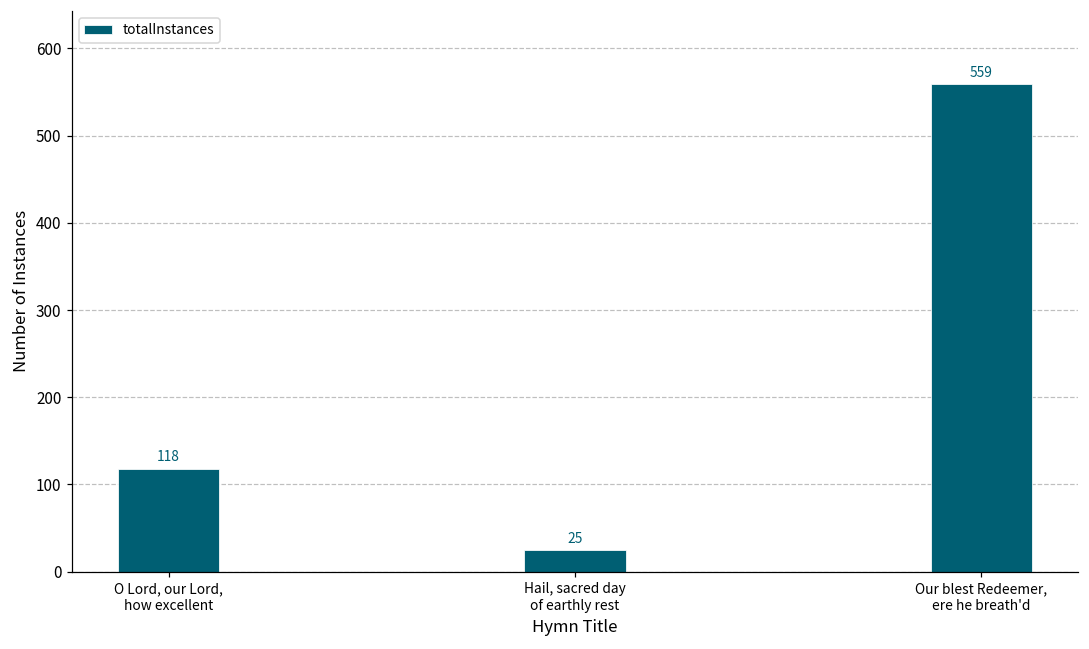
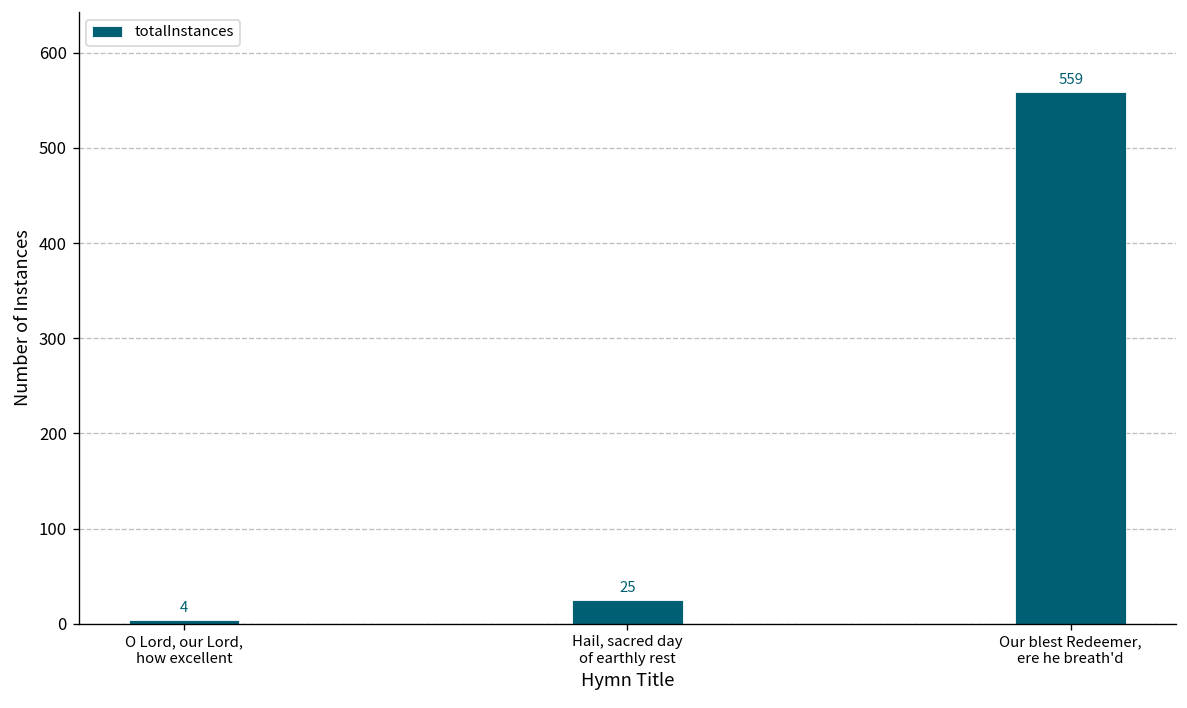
O Lord, our Lord, how excellent: 118 -> 4
